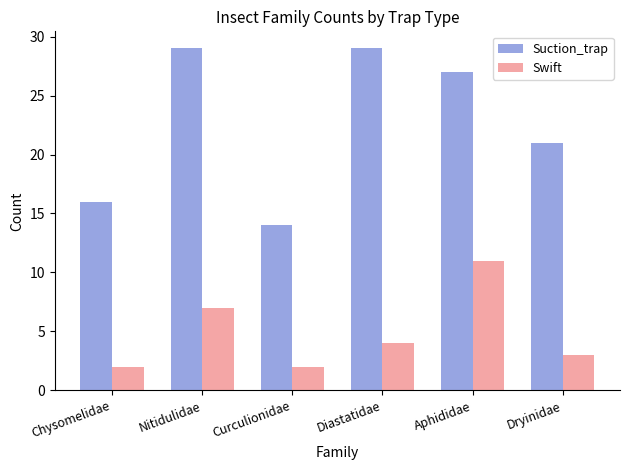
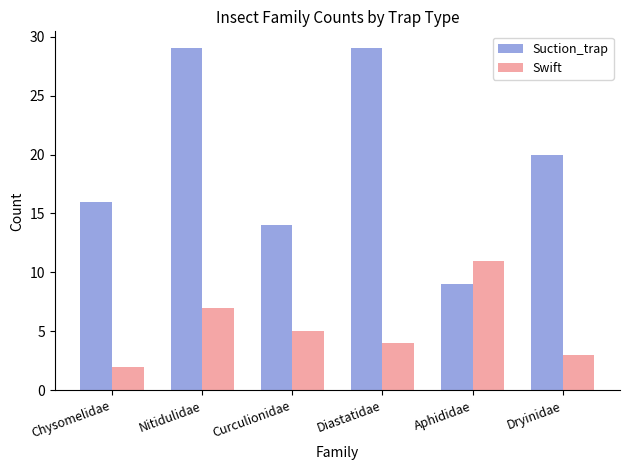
Swift, Curculionidae: 2 -> 5
Suction_trap, Aphididae: 27 -> 9
Suction_trap, Dryinidae: 21 -> 20
